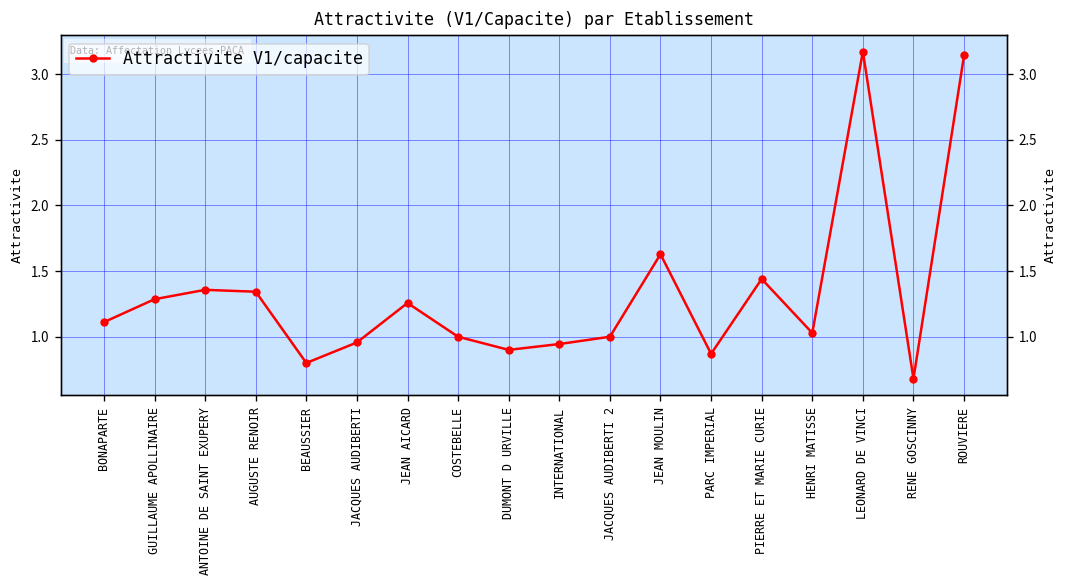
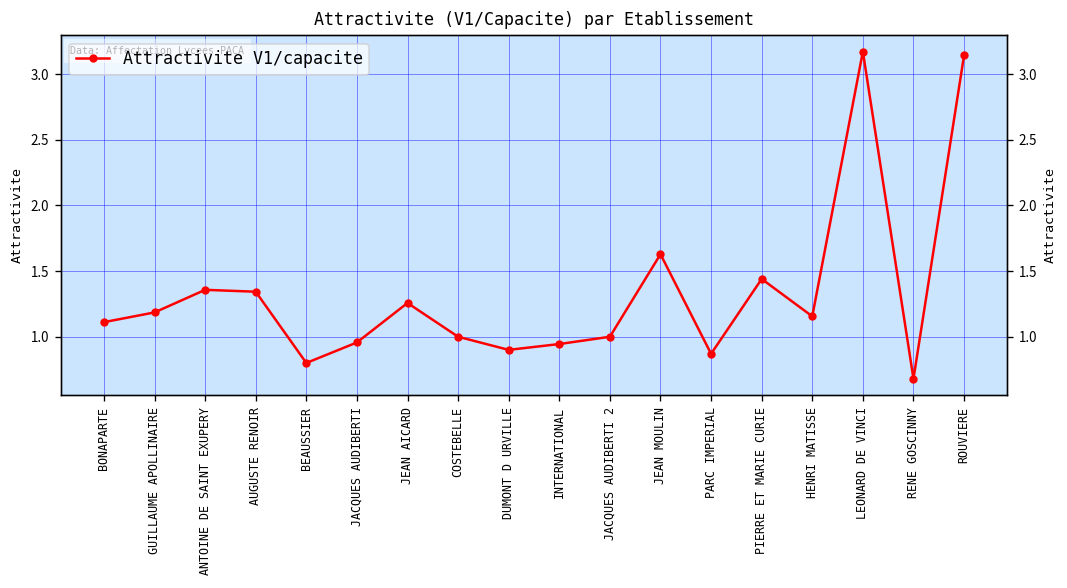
GUILLAUME APOLLINAIRE: 1.29 -> 1.19
HENRI MATISSE: 1.03 -> 1.16
